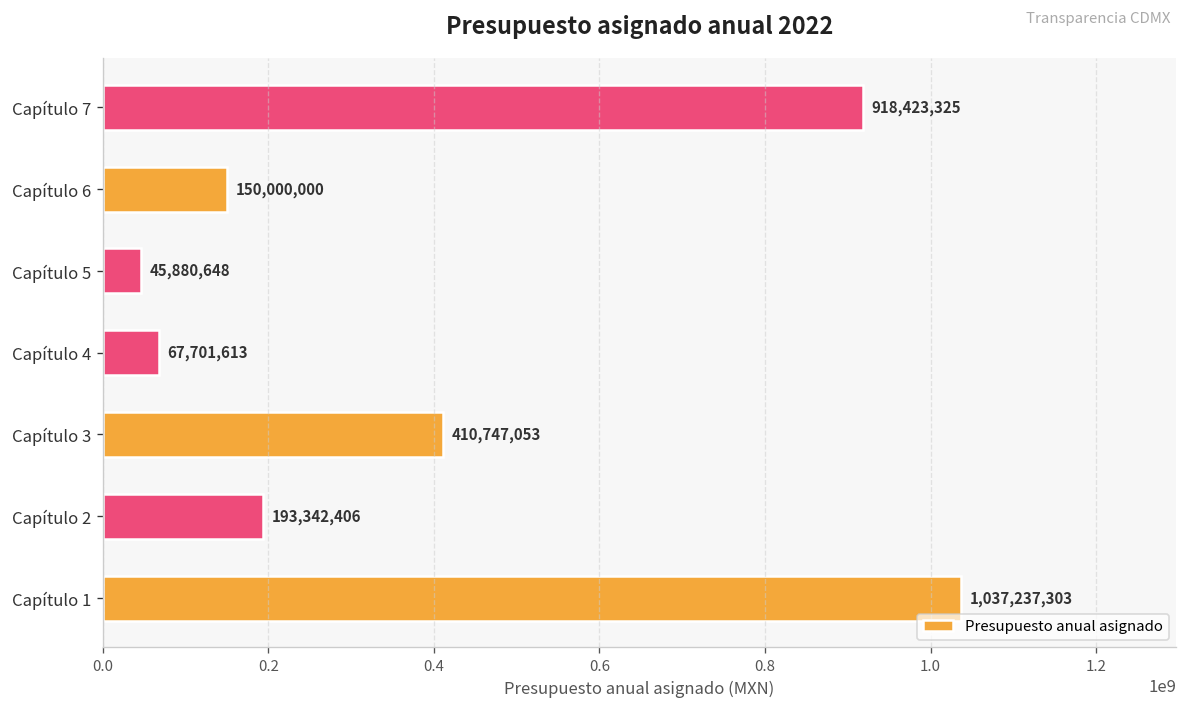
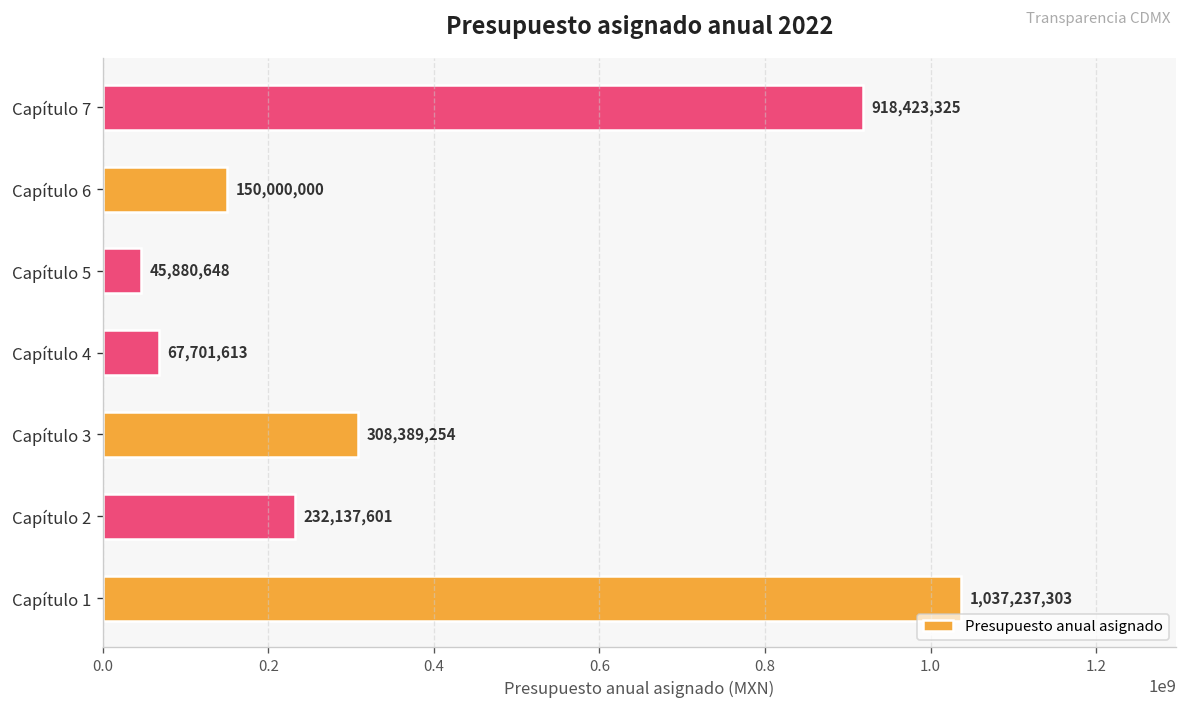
Capítulo 3: 410,747,053 -> 308,389,254
Capítulo 2: 193,342,406 -> 232,137,601
